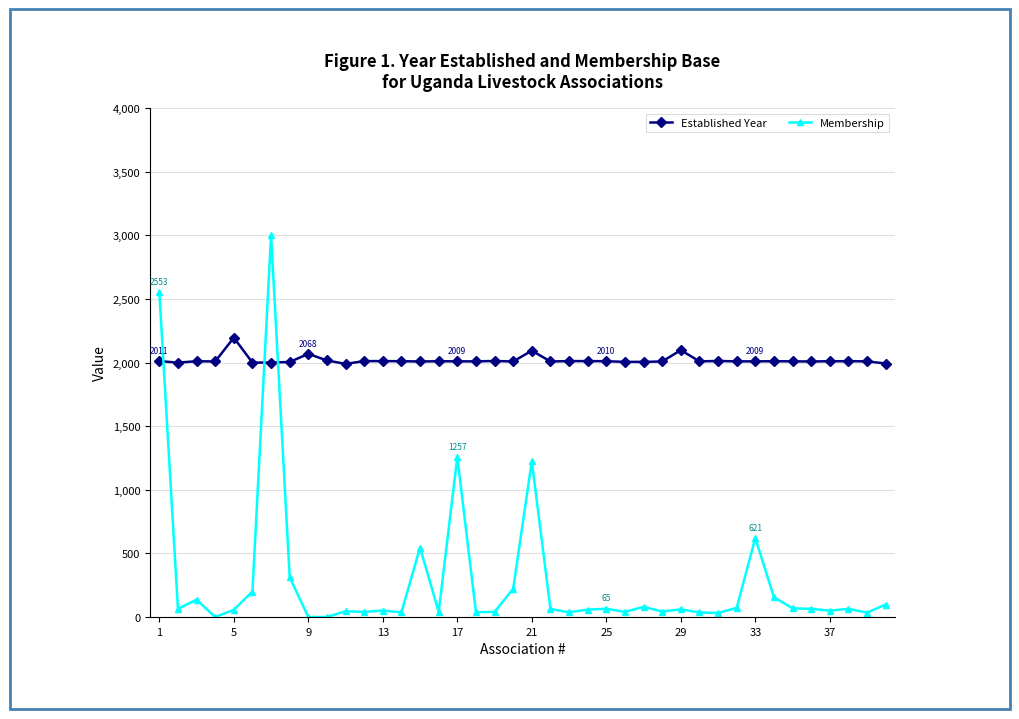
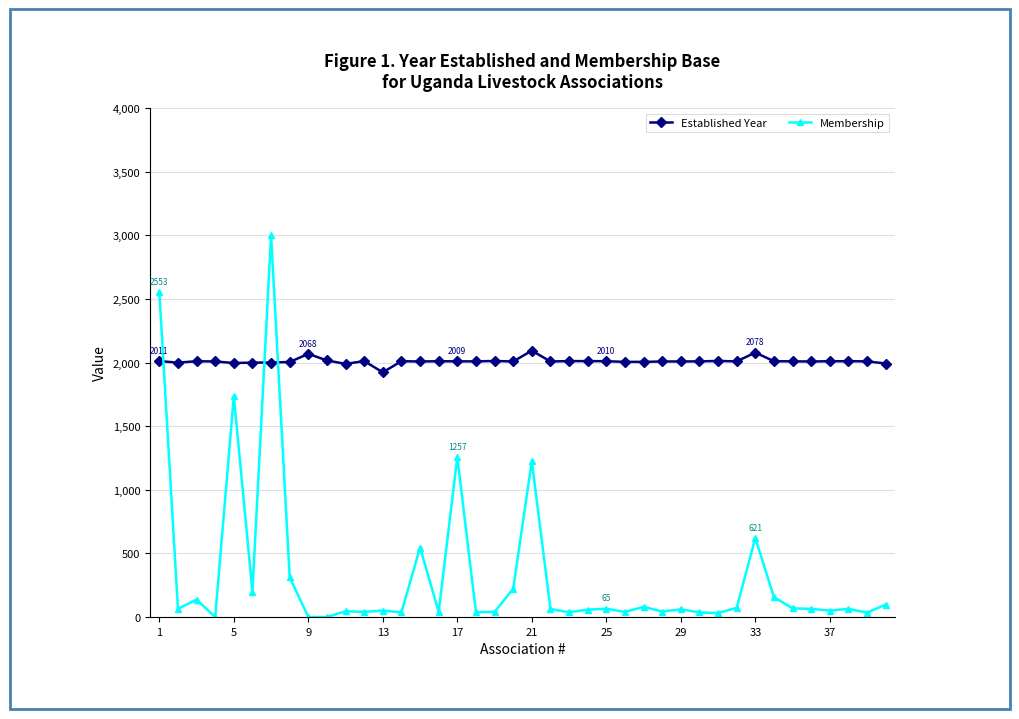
Established Year, 5: 2,200 -> 2,000
Membership, 5: 60 -> 1,740
Established Year, 13: 2,010 -> 1,920
Established Year, 29: 2,100 -> 2,010
Established Year, 33: 2009 -> 2078
